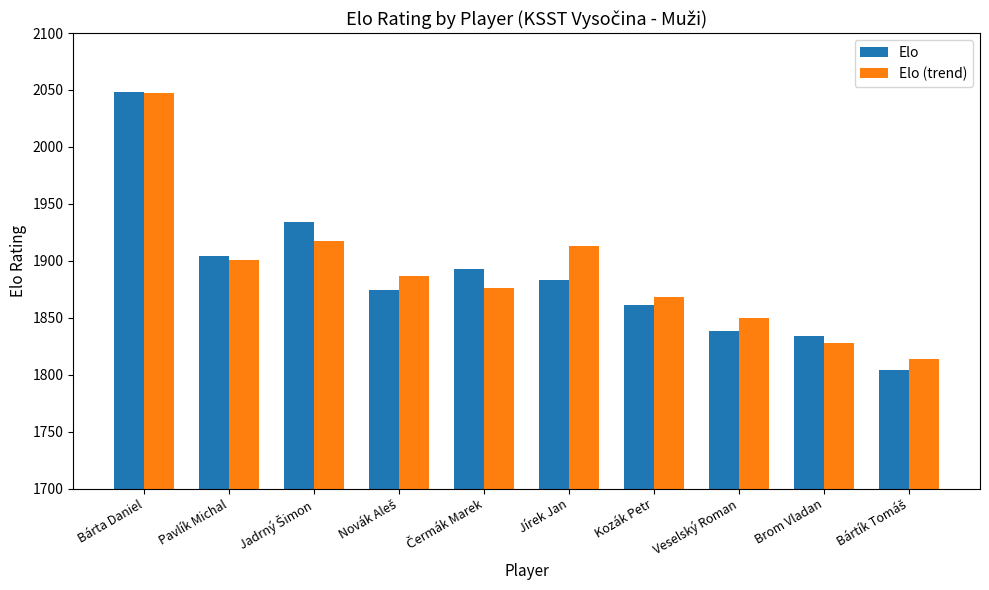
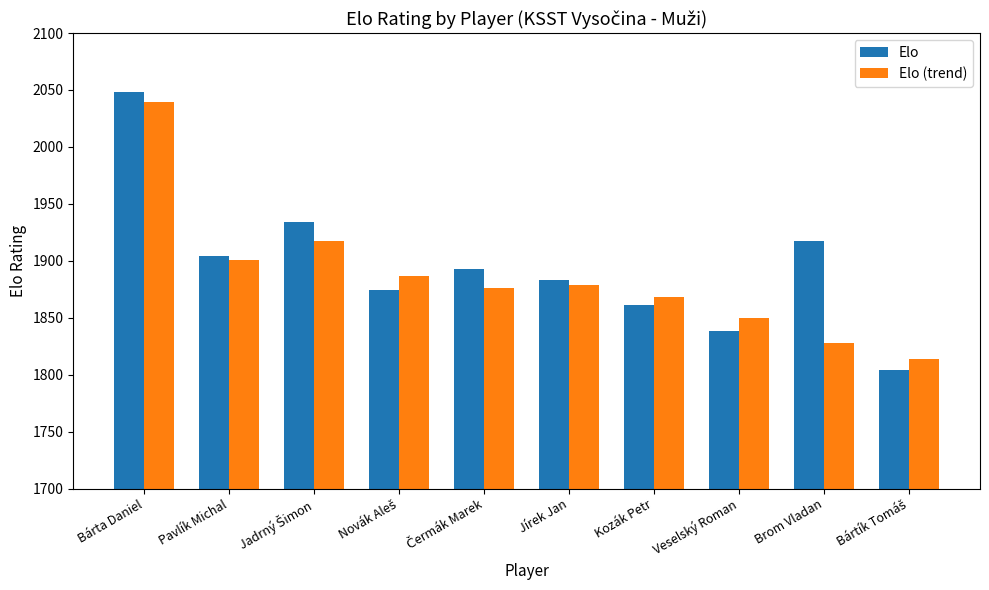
Elo (trend), Bárta Daniel: 2047 -> 2039
Elo (trend), Jírek Jan: 1913 -> 1879
Elo, Brom Vladan: 1834 -> 1917
